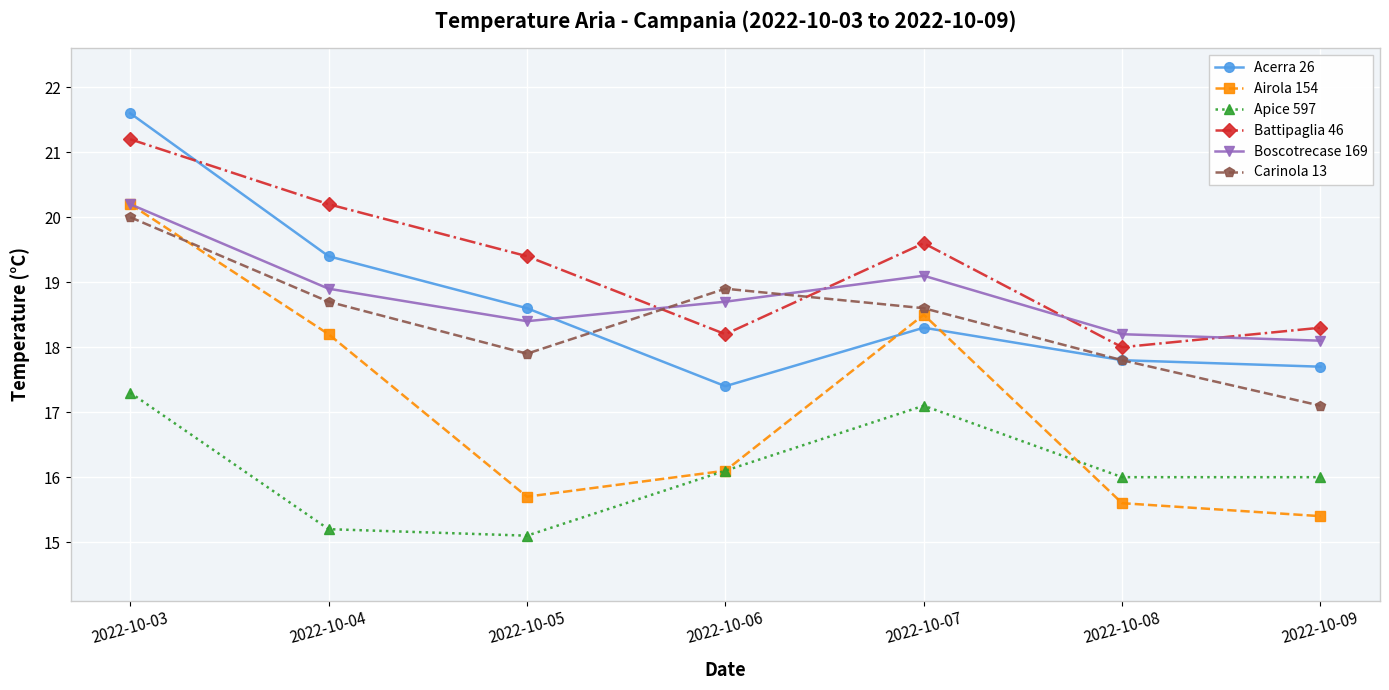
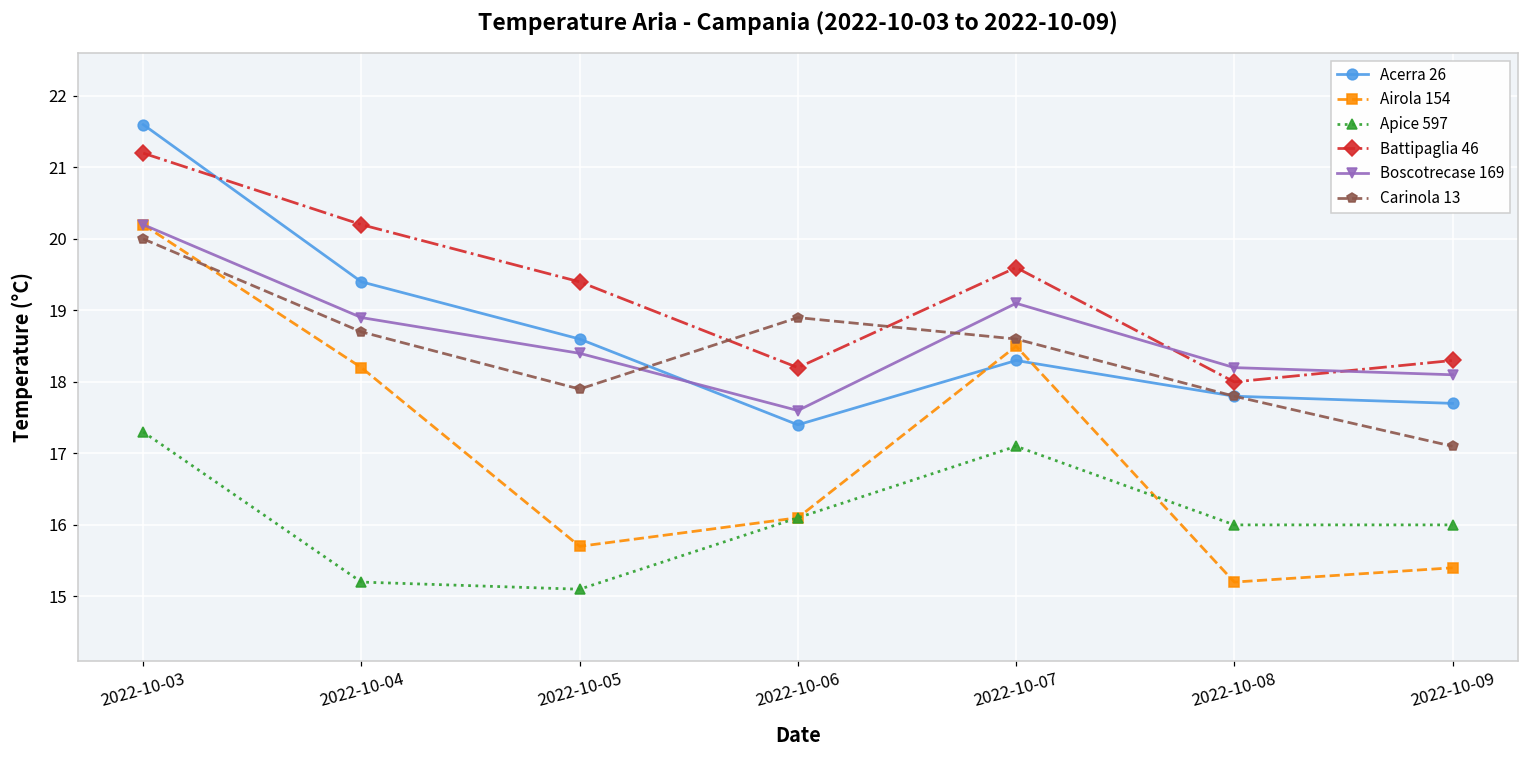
Boscotrecase 169, 2022-10-06: 18.7 -> 17.6
Airola 154, 2022-10-08: 15.6 -> 15.2
